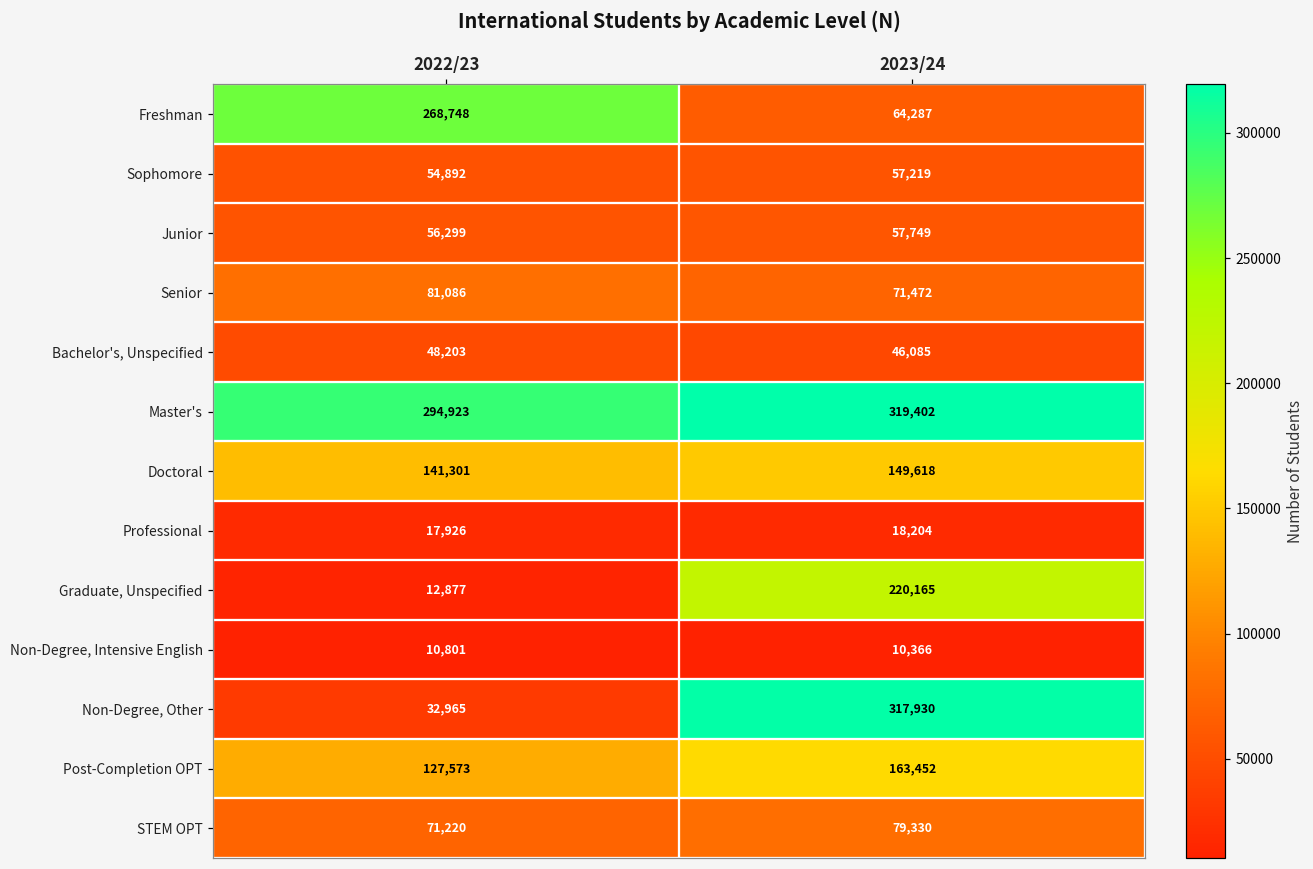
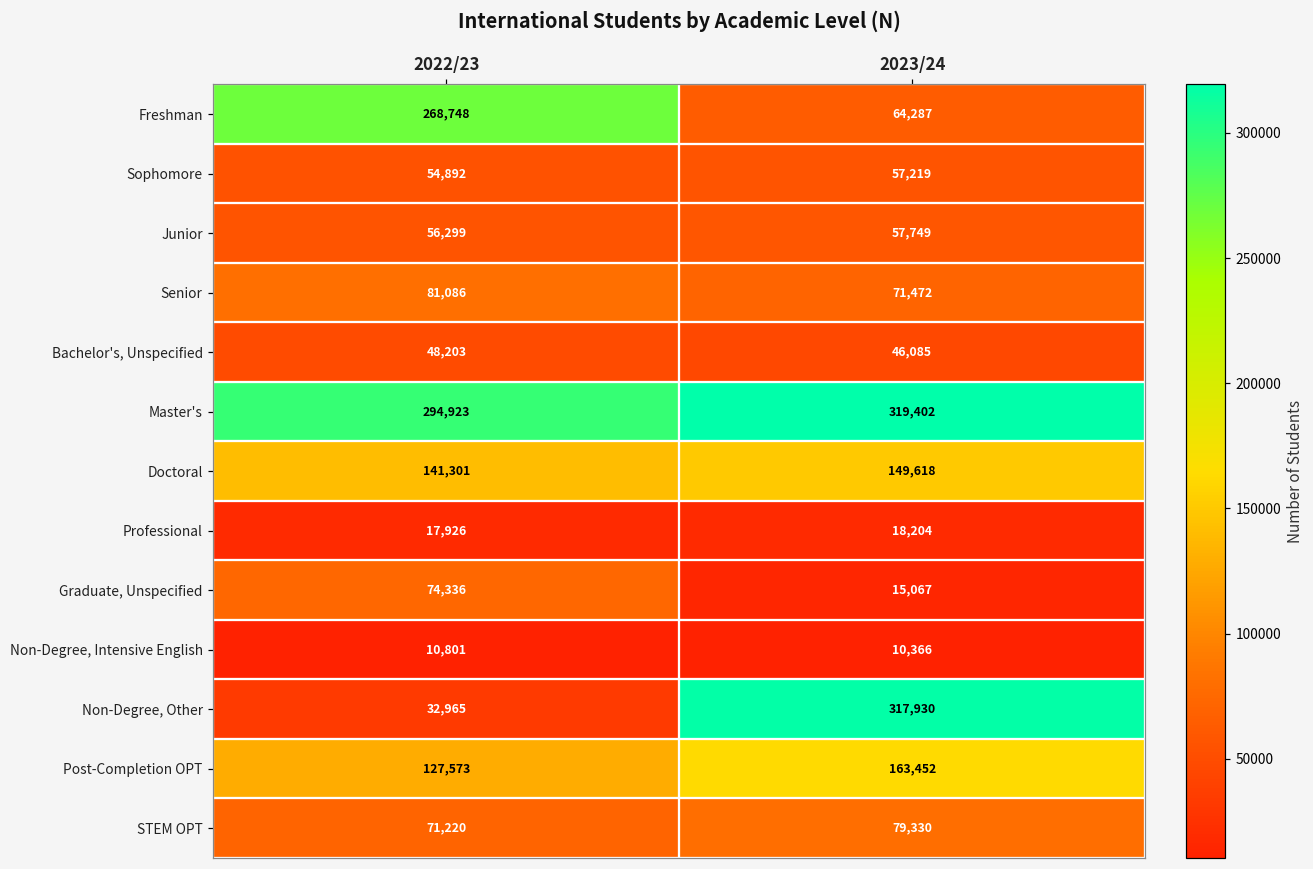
Graduate, Unspecified, 2022/23: 12,877 -> 74,336
Graduate, Unspecified, 2023/24: 220,165 -> 15,067
